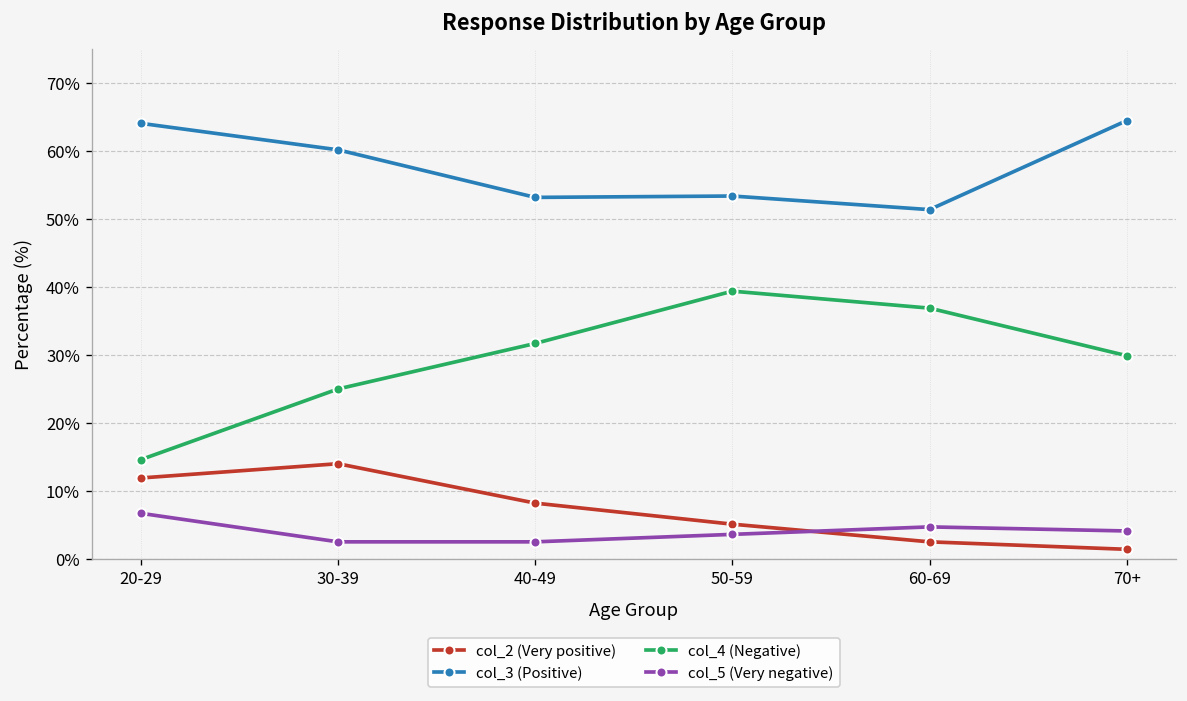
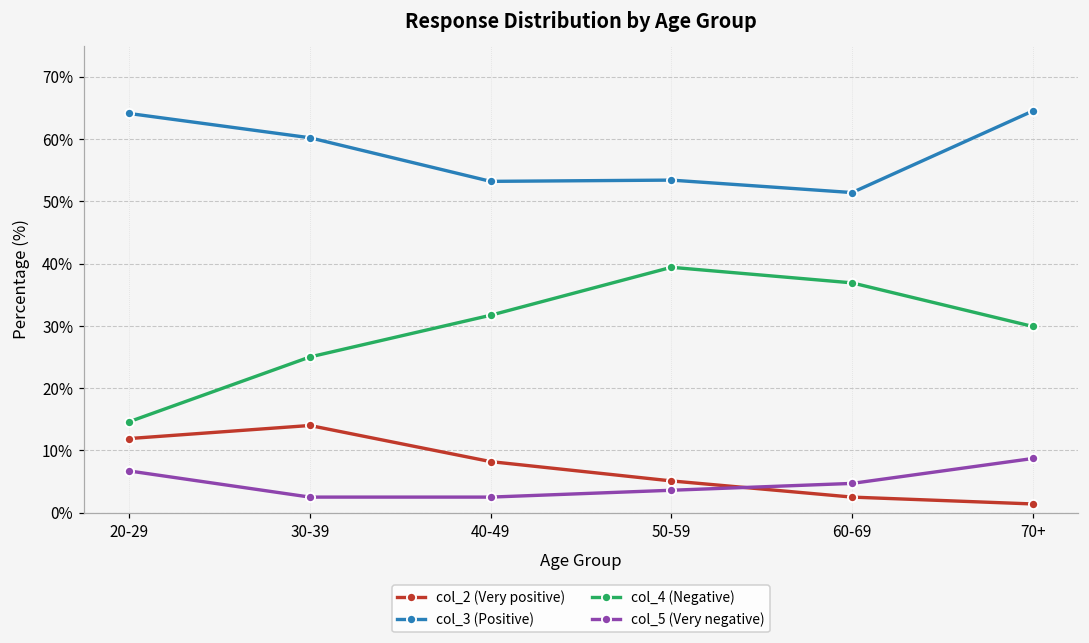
col_5 (Very negative), 70+: 4% -> 9%
